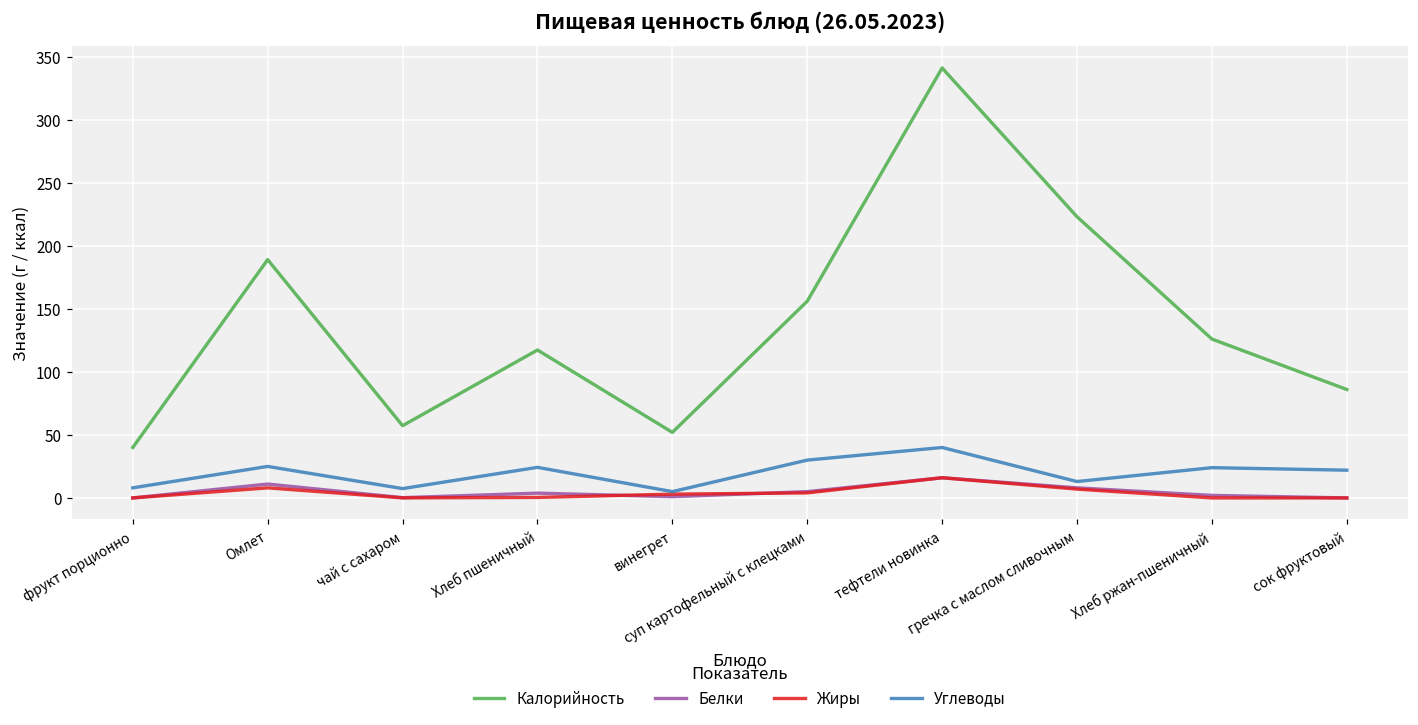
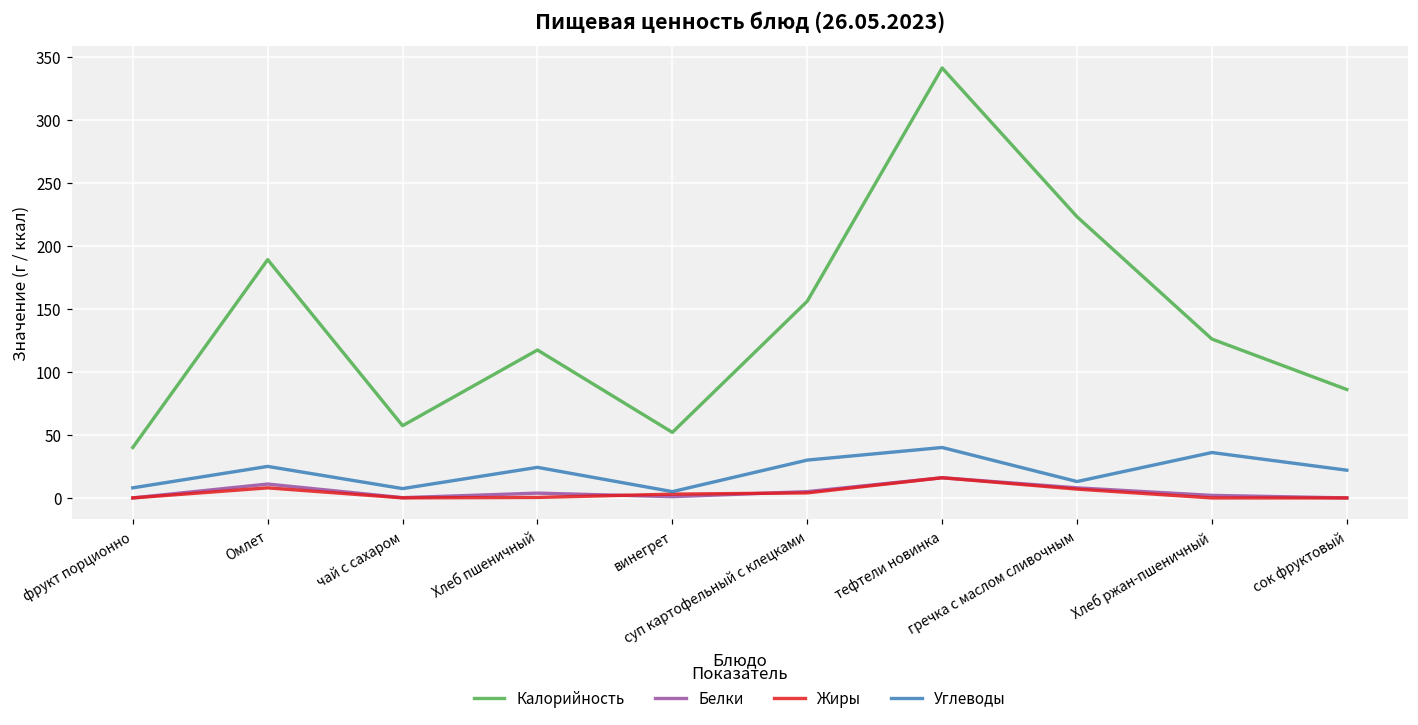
Углеводы, Хлеб ржан-пшеничный: 24 -> 36
